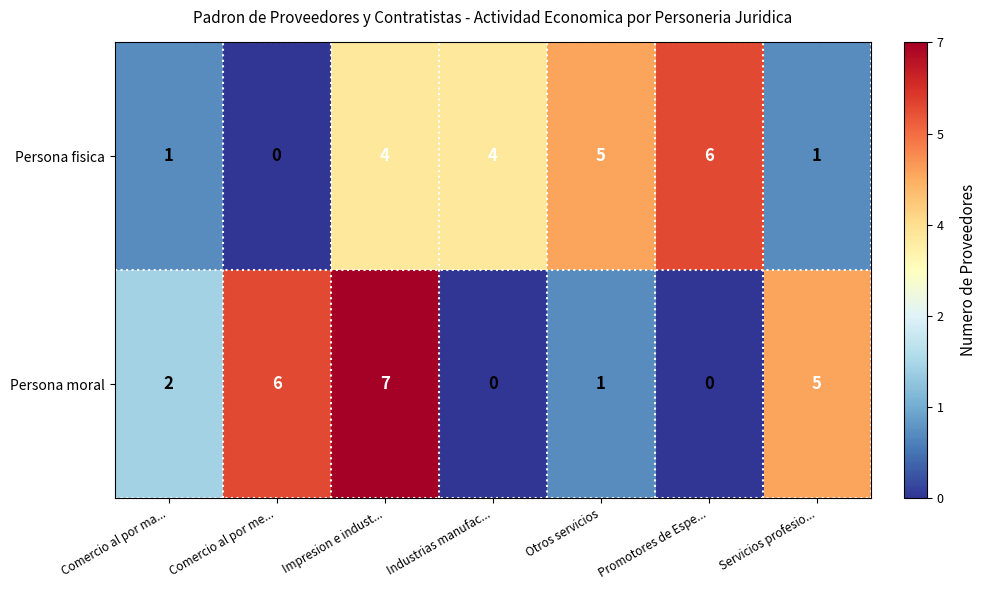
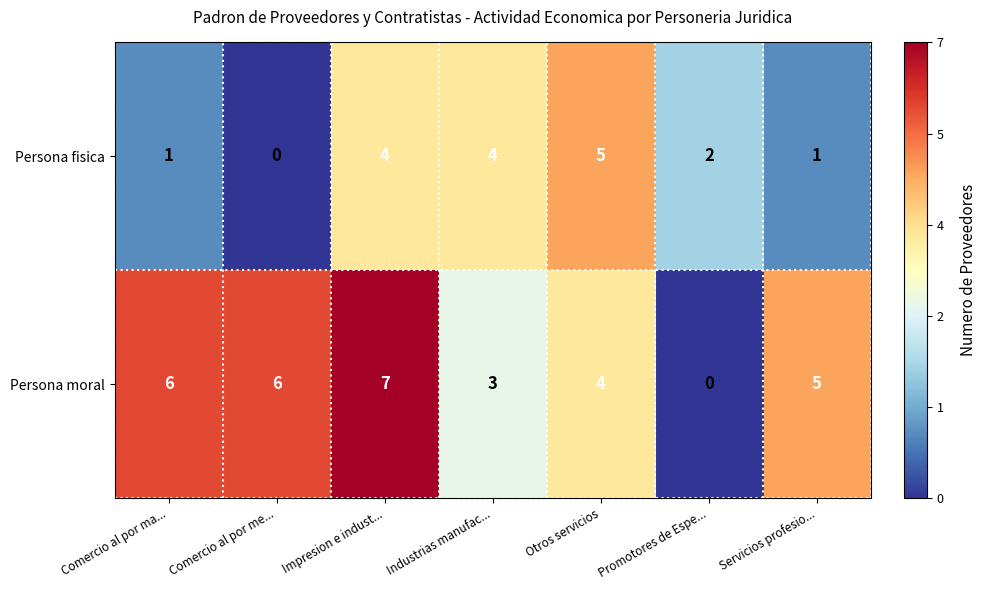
Persona fisica, Promotores de Espe...: 6 -> 2
Persona moral, Comercio al por ma...: 2 -> 6
Persona moral, Industrias manufac...: 0 -> 3
Persona moral, Otros servicios: 1 -> 4
